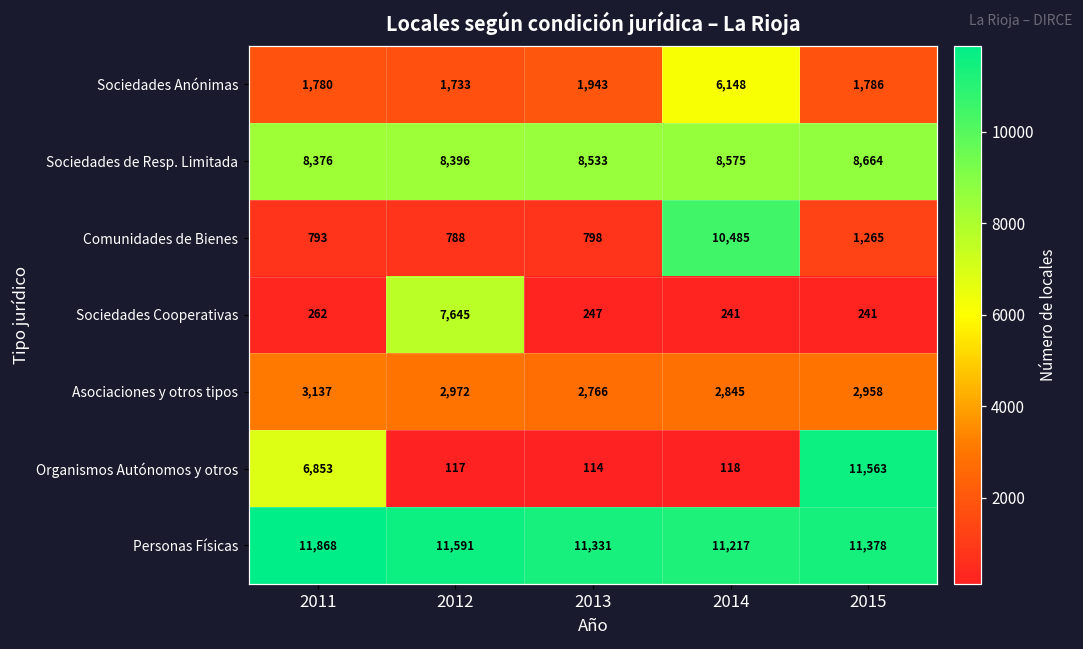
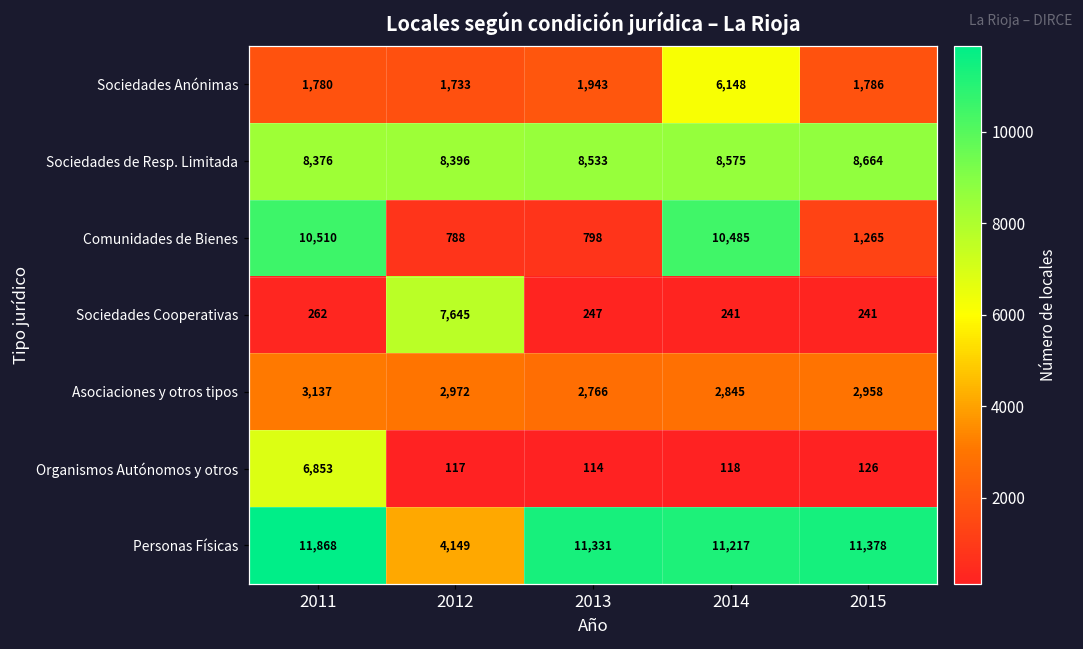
Comunidades de Bienes, 2011: 793 -> 10,510
Organismos Autónomos y otros, 2015: 11,563 -> 126
Personas Físicas, 2012: 11,591 -> 4,149
